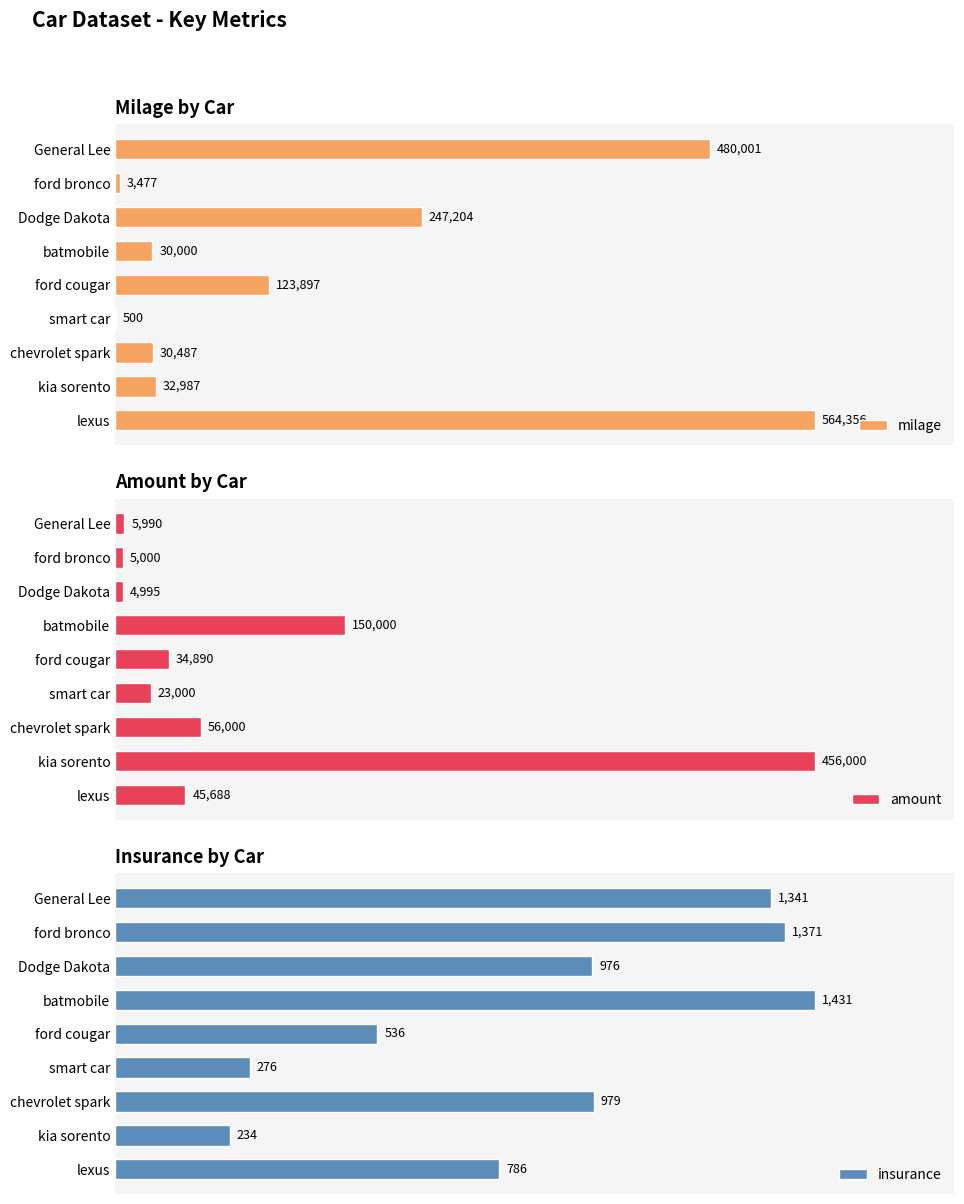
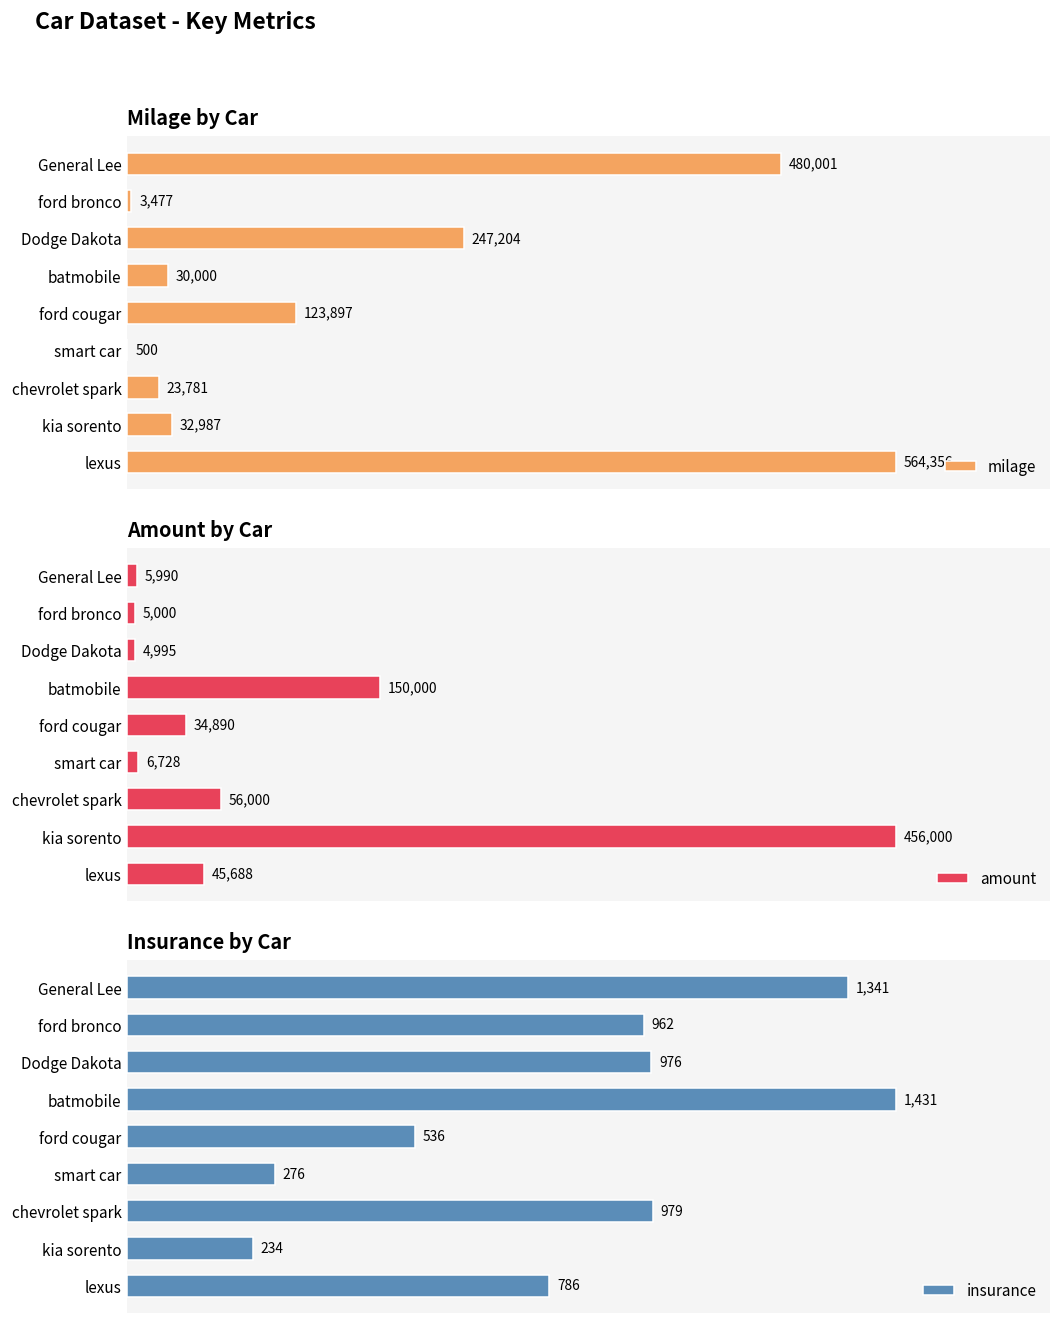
Milage by Car, chevrolet spark: 30,487 -> 23,781
Amount by Car, smart car: 23,000 -> 6,728
Insurance by Car, ford bronco: 1,371 -> 962
